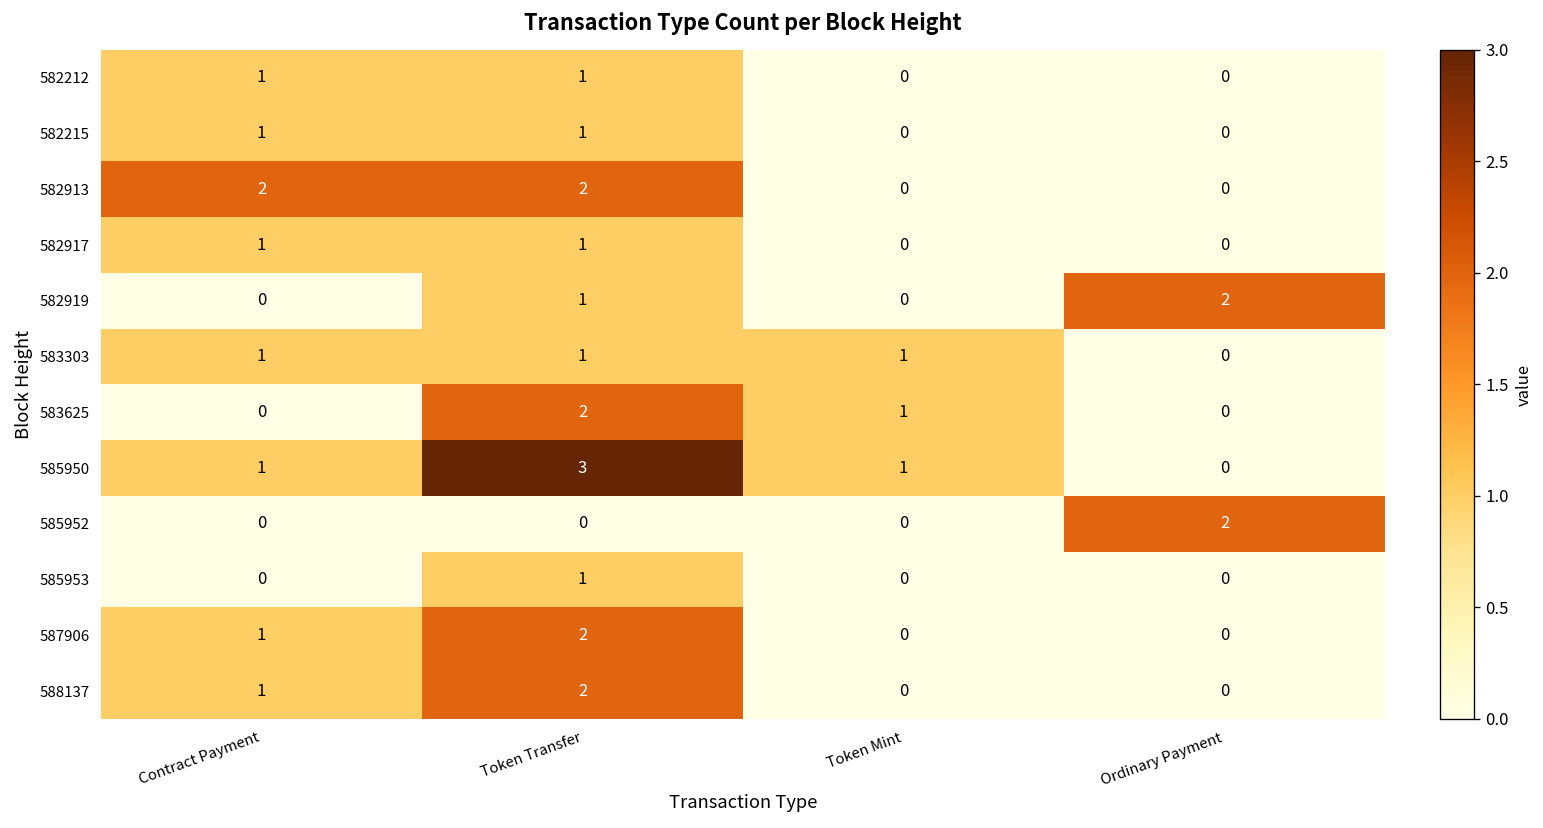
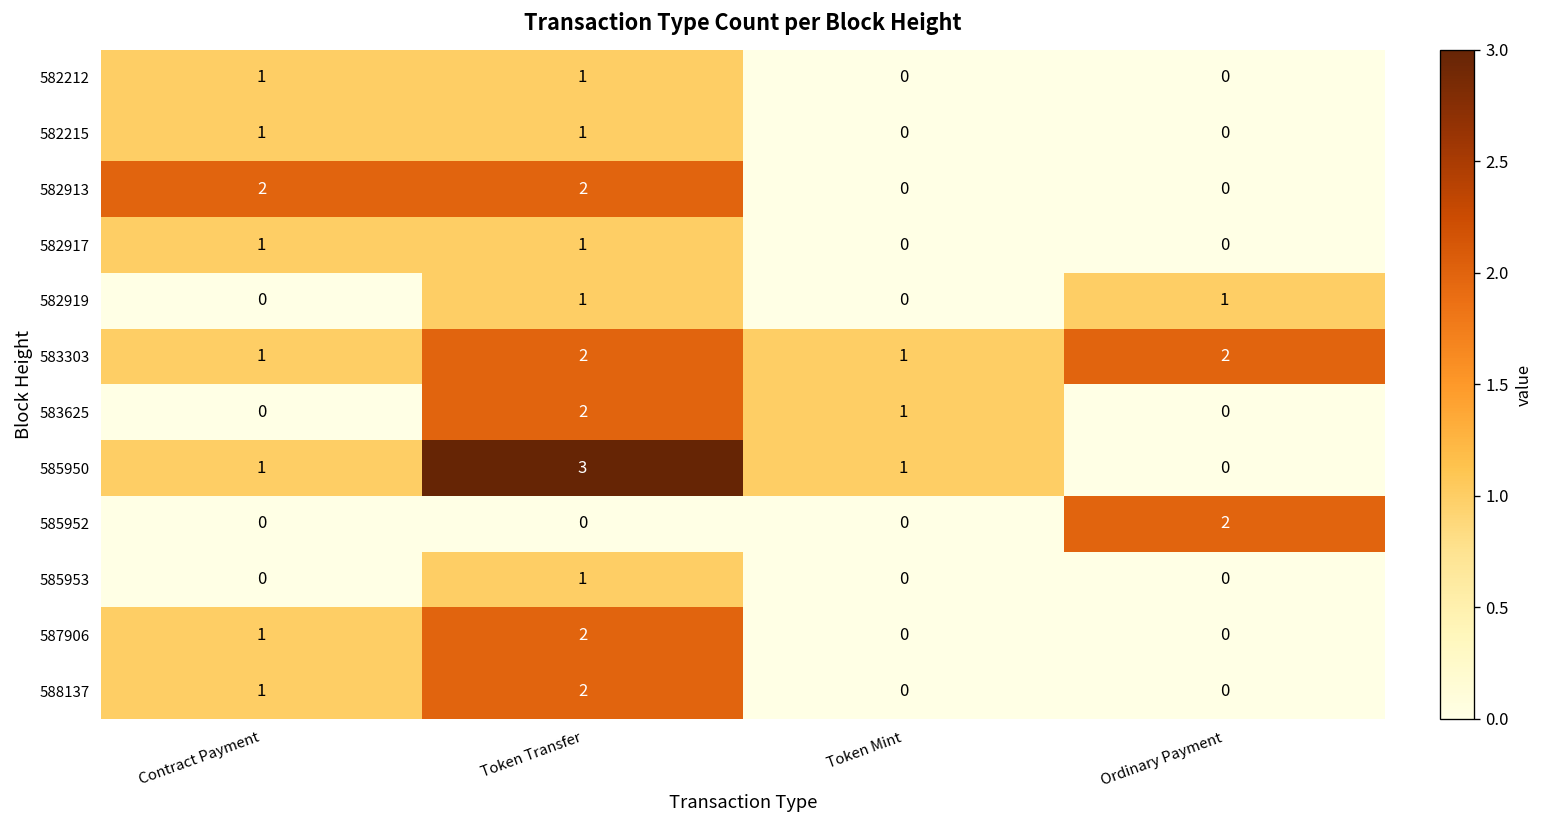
582919, Ordinary Payment: 2 -> 1
583303, Token Transfer: 1 -> 2
583303, Ordinary Payment: 0 -> 2
